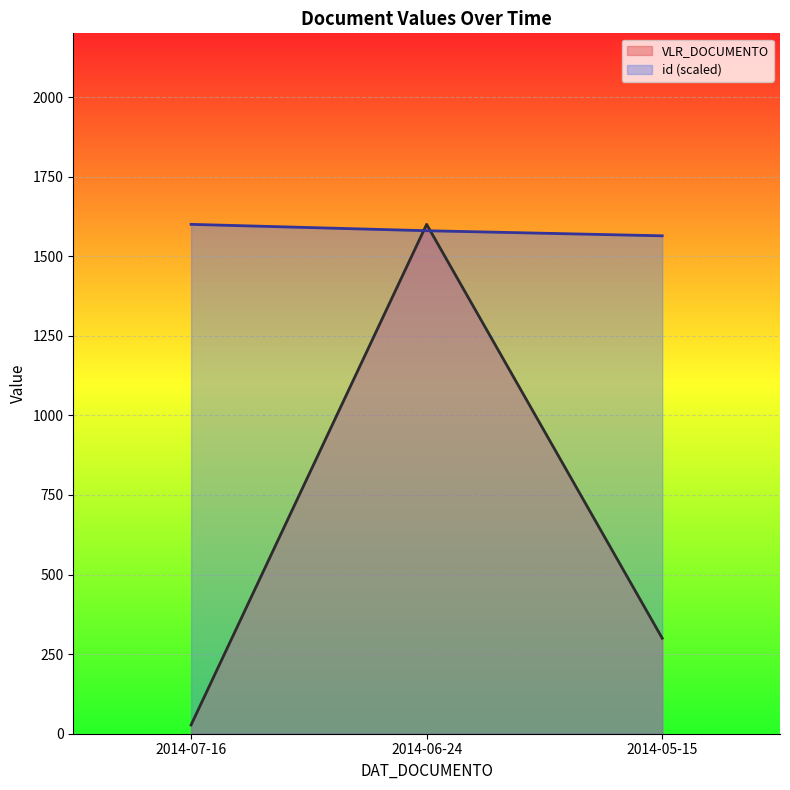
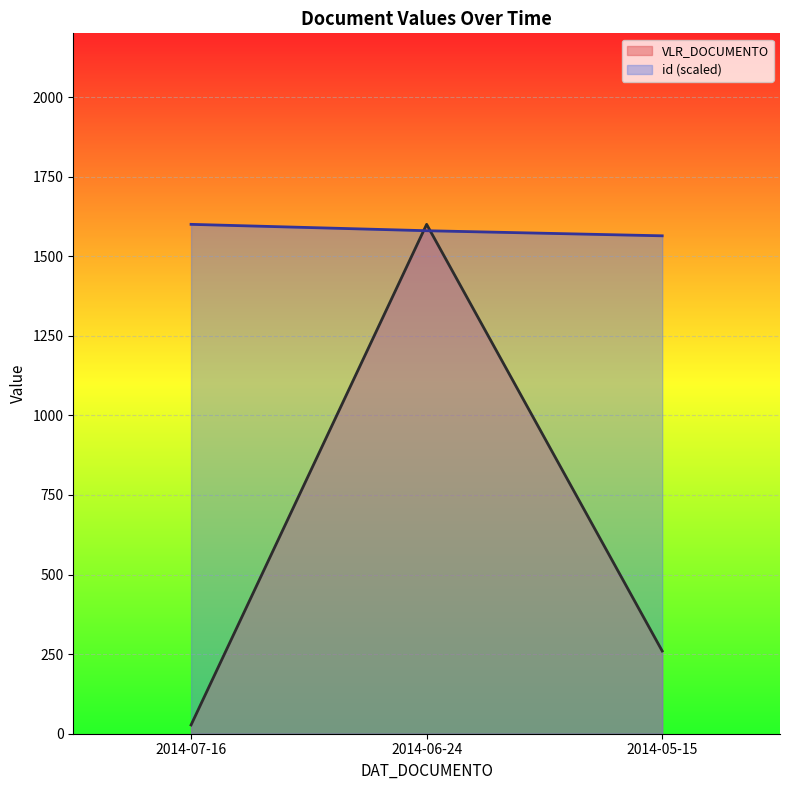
VLR_DOCUMENTO, 2014-05-15: 300 -> 260
